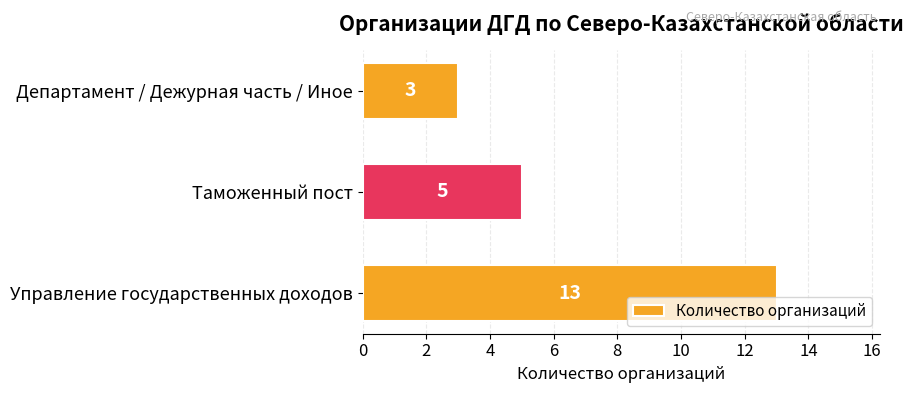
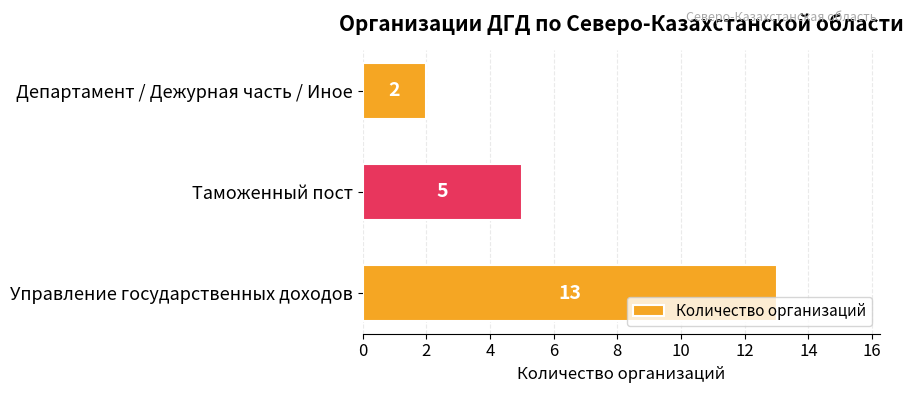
Департамент / Дежурная часть / Иное: 3 -> 2
